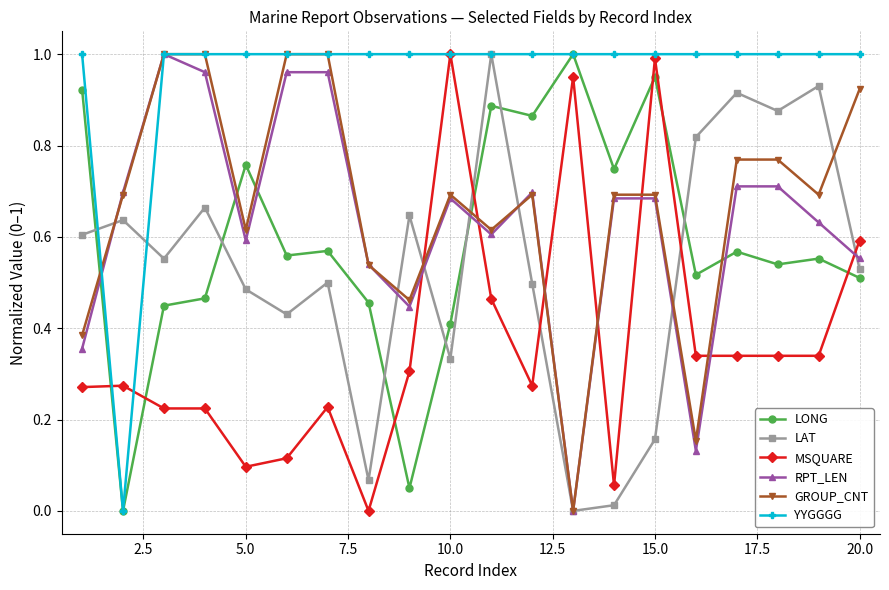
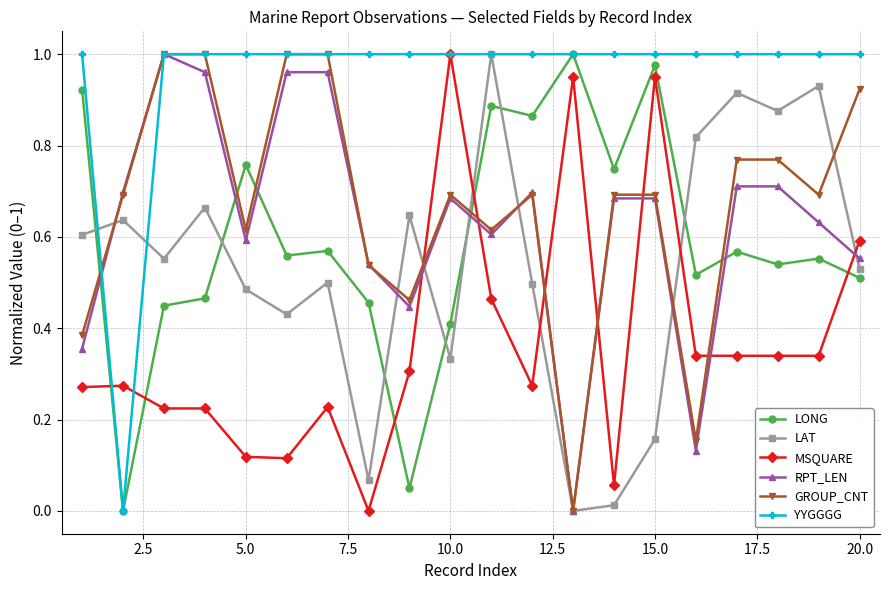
MSQUARE, 5.0: 0.10 -> 0.12
LONG, 15.0: 0.95 -> 0.98
MSQUARE, 15.0: 0.99 -> 0.95
